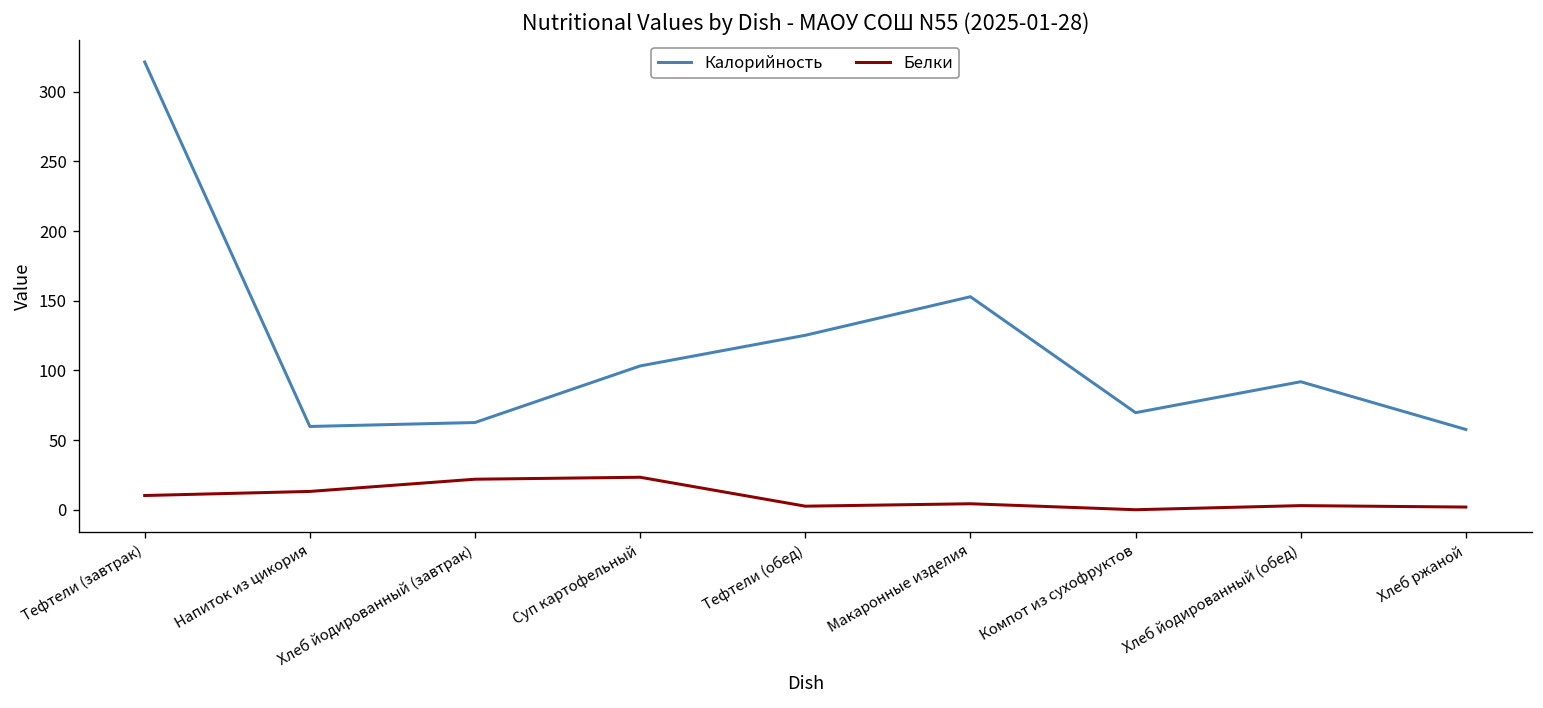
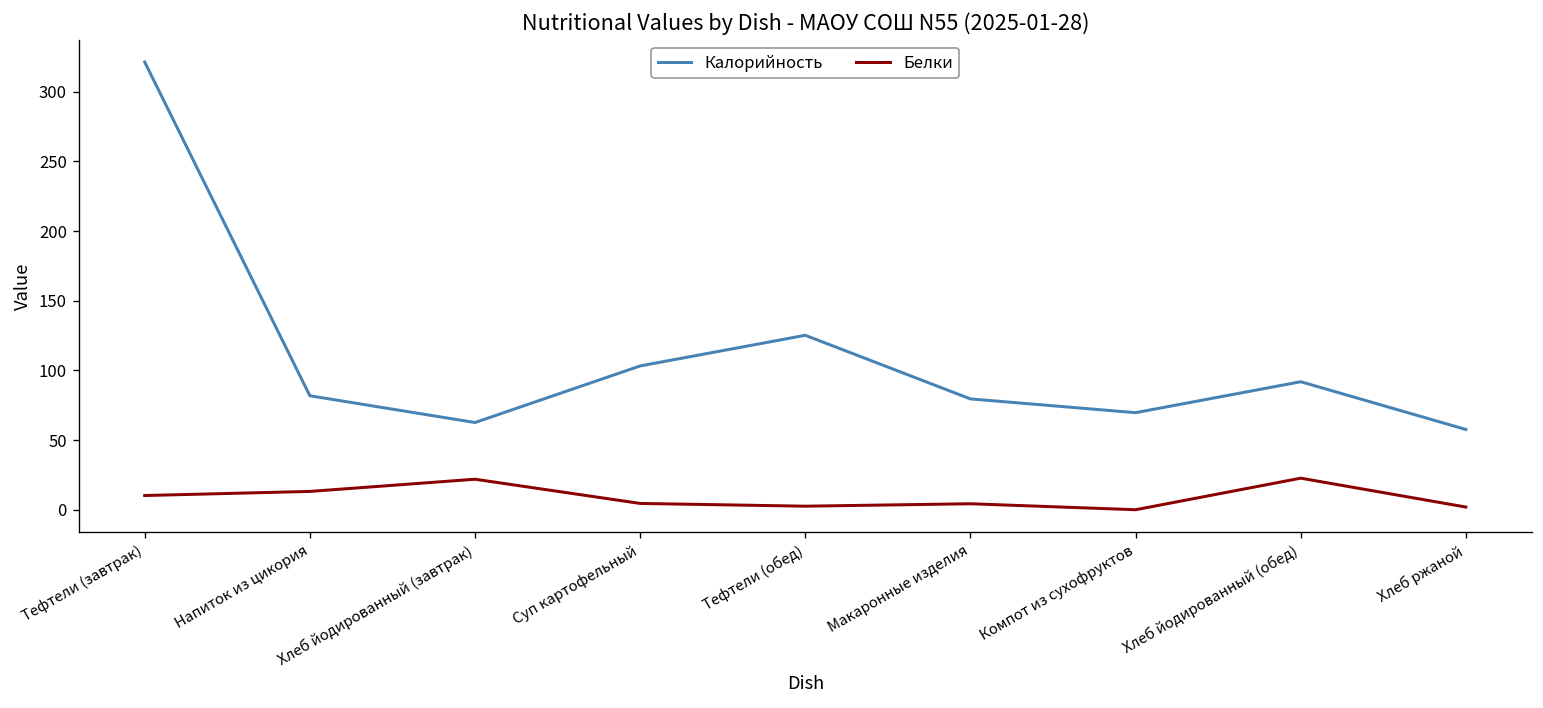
Калорийность, Напиток из цикория: 60 -> 82
Белки, Суп картофельный: 23 -> 5
Калорийность, Макаронные изделия: 153 -> 80
Белки, Хлеб йодированный (обед): 3 -> 23
